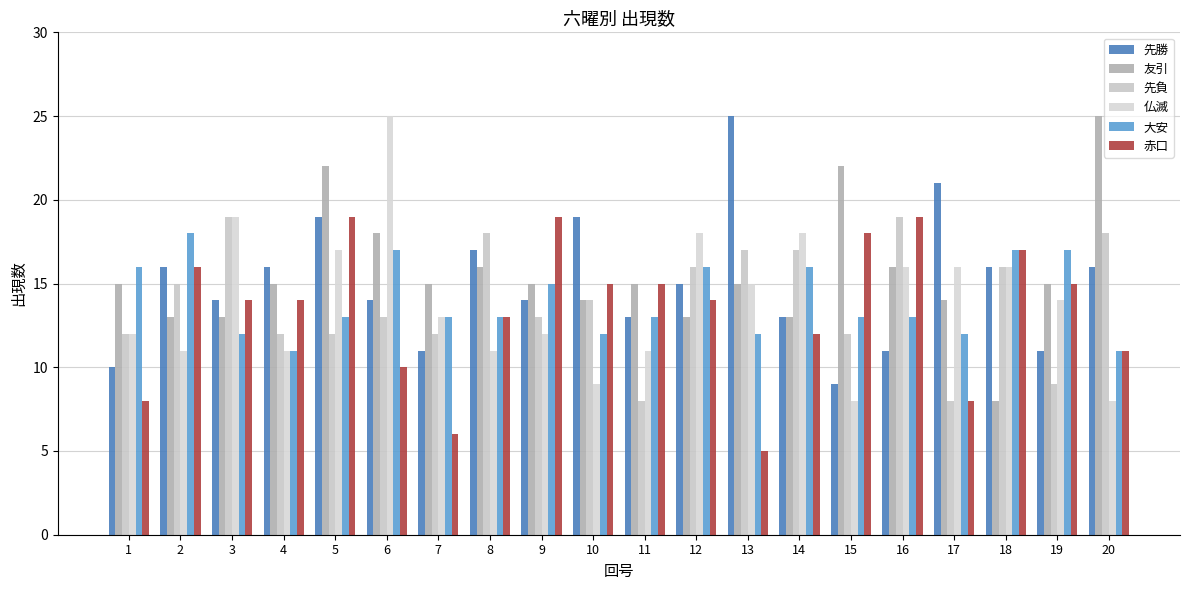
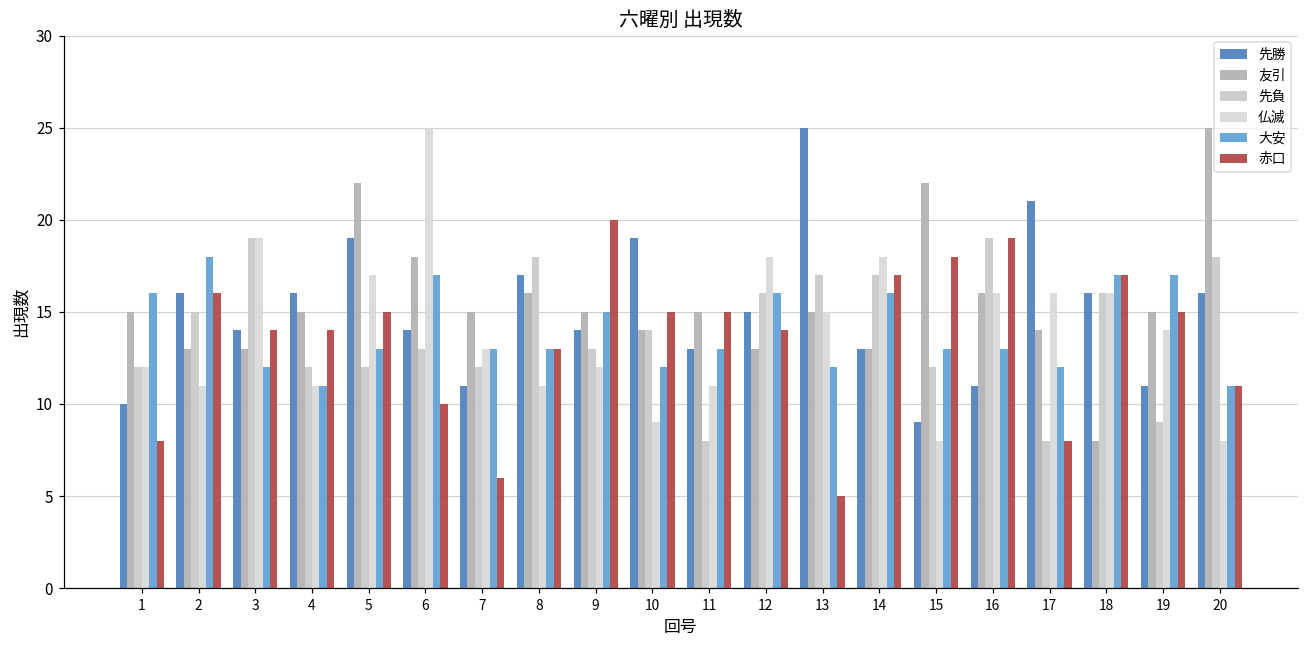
赤口, 5: 19 -> 15
赤口, 9: 19 -> 20
赤口, 14: 12 -> 17
